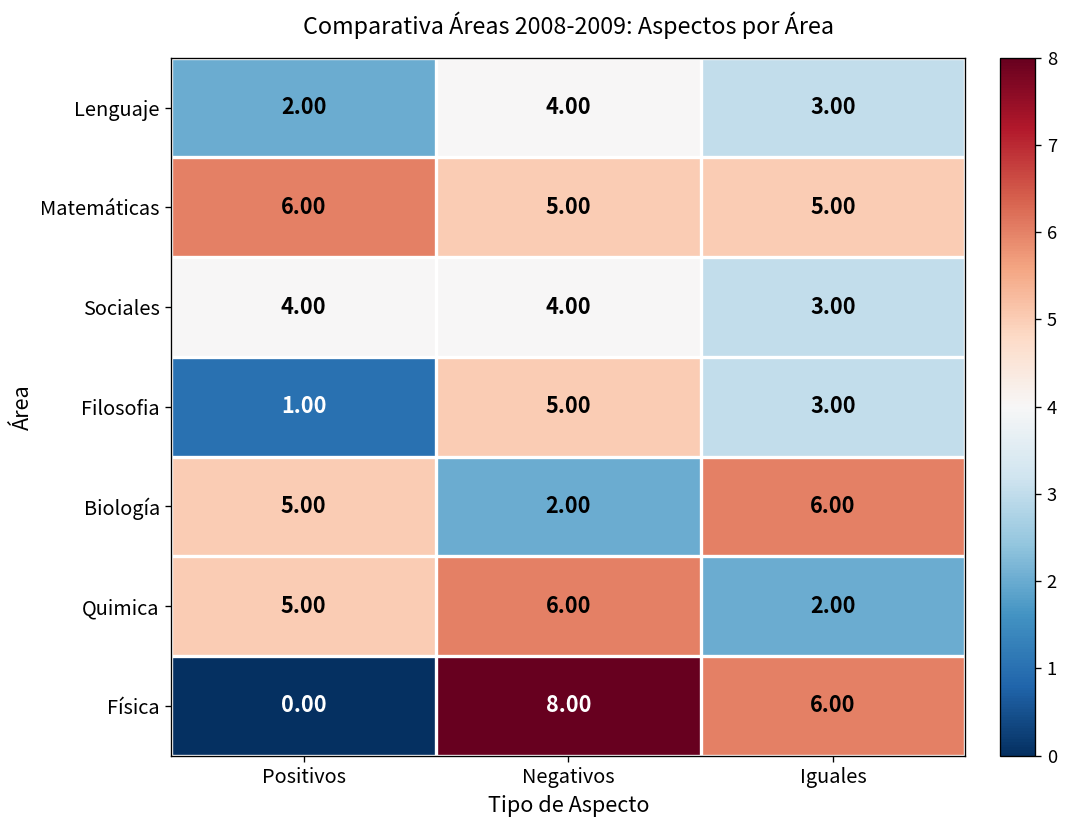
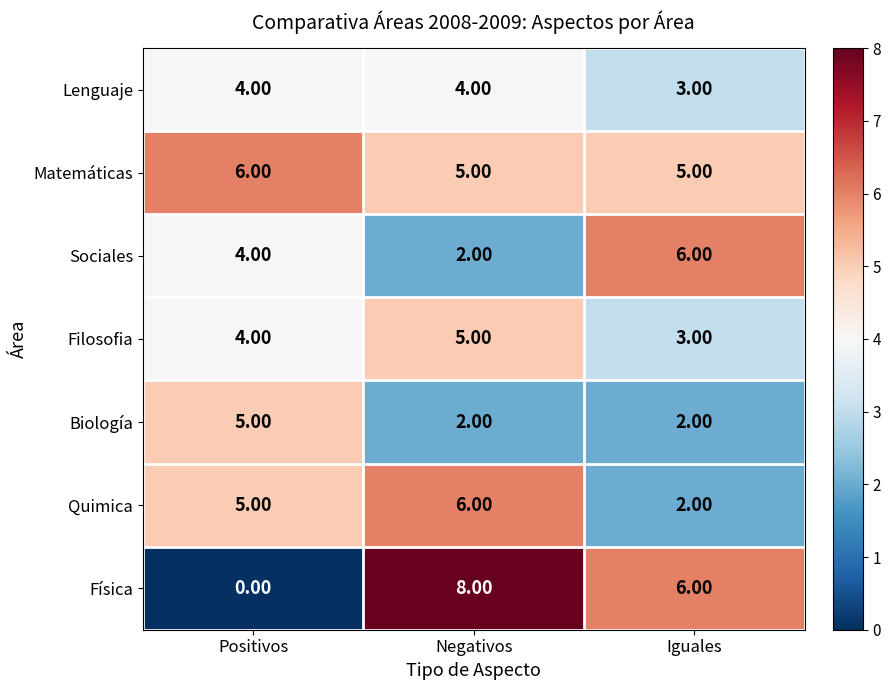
Lenguaje, Positivos: 2.00 -> 4.00
Sociales, Negativos: 4.00 -> 2.00
Sociales, Iguales: 3.00 -> 6.00
Filosofia, Positivos: 1.00 -> 4.00
Biología, Iguales: 6.00 -> 2.00
